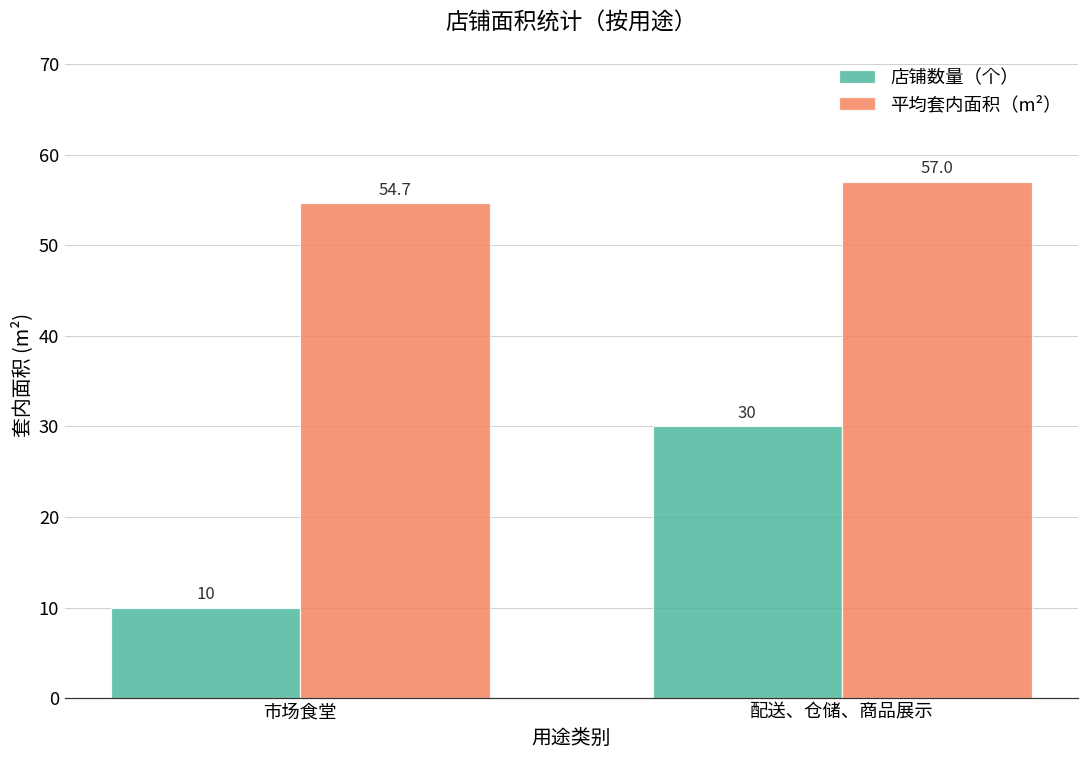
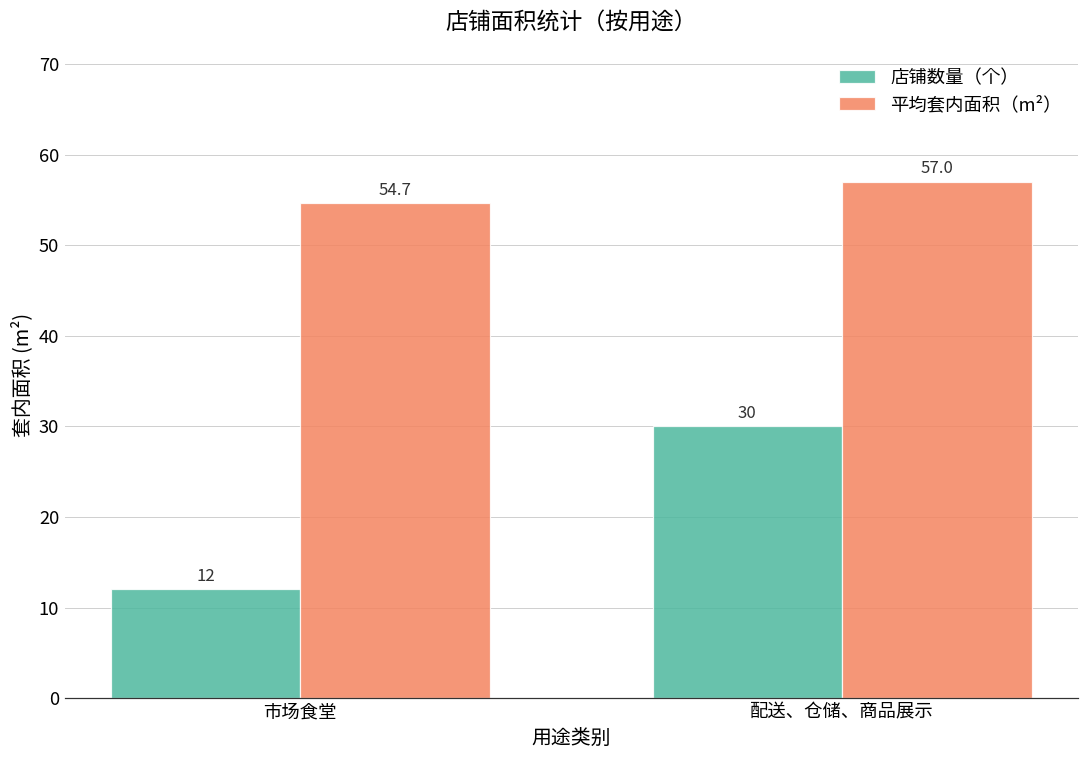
店铺数量（个）, 市场食堂: 10 -> 12
